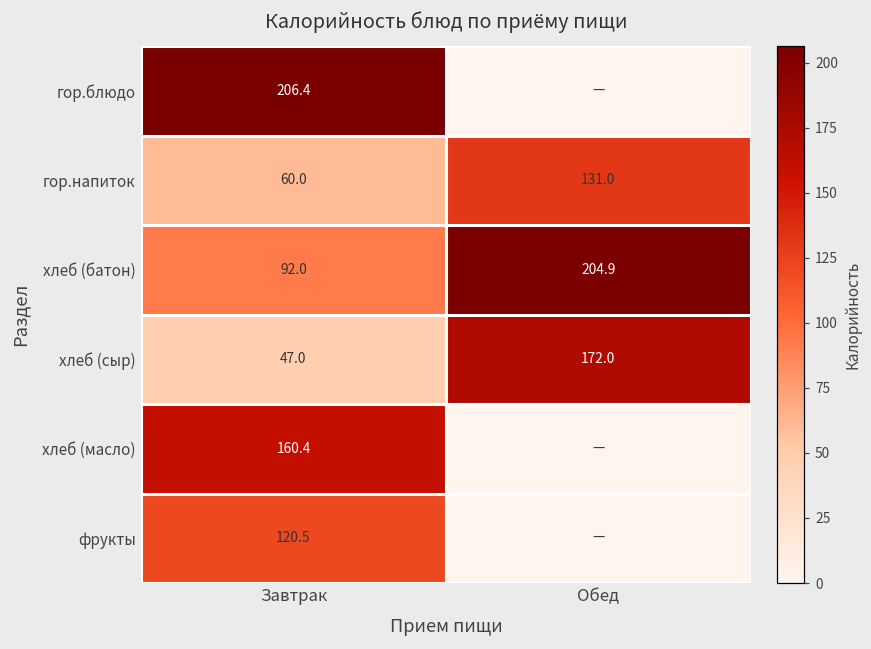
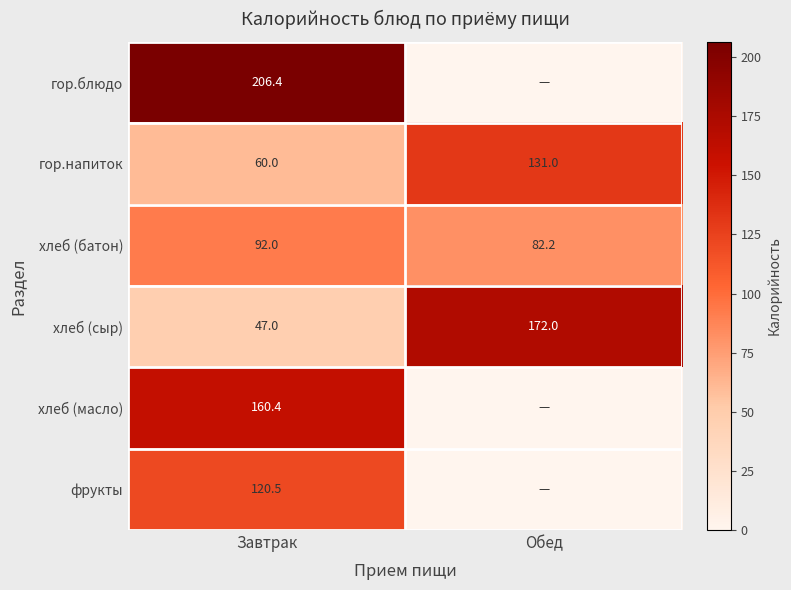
хлеб (батон), Обед: 204.9 -> 82.2
